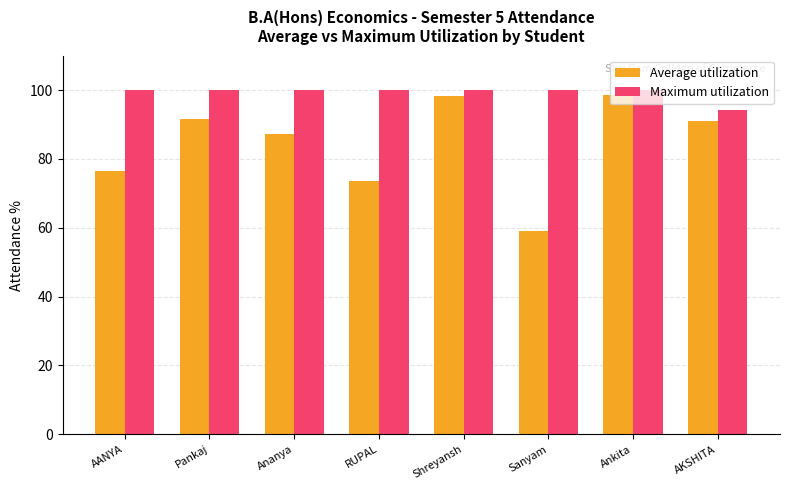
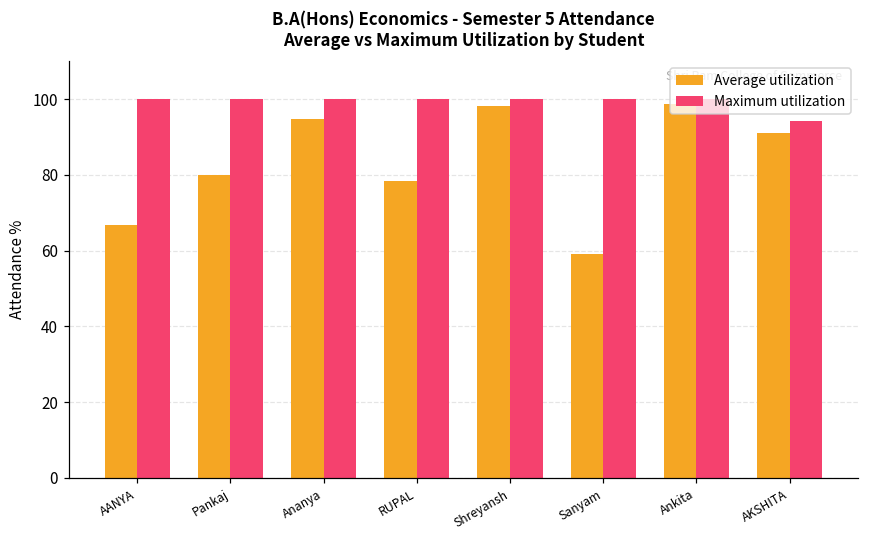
Average utilization, AANYA: 76 -> 67
Average utilization, Pankaj: 92 -> 80
Average utilization, Ananya: 87 -> 95
Average utilization, RUPAL: 74 -> 78
